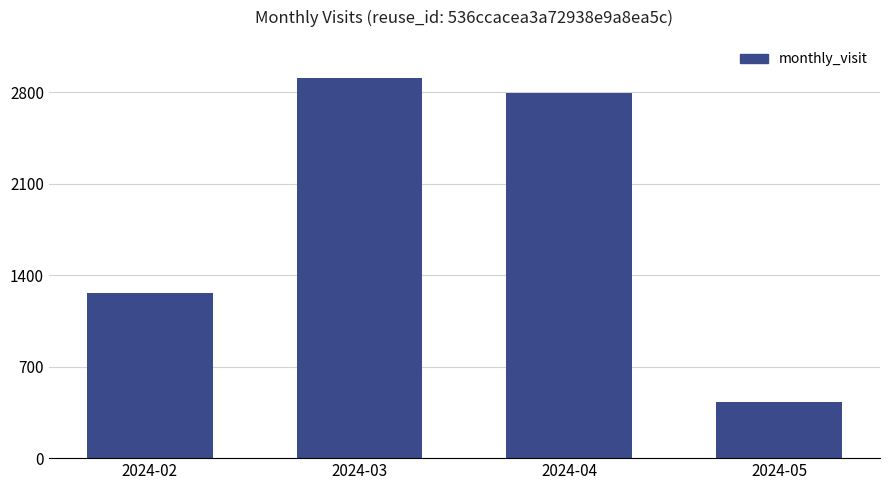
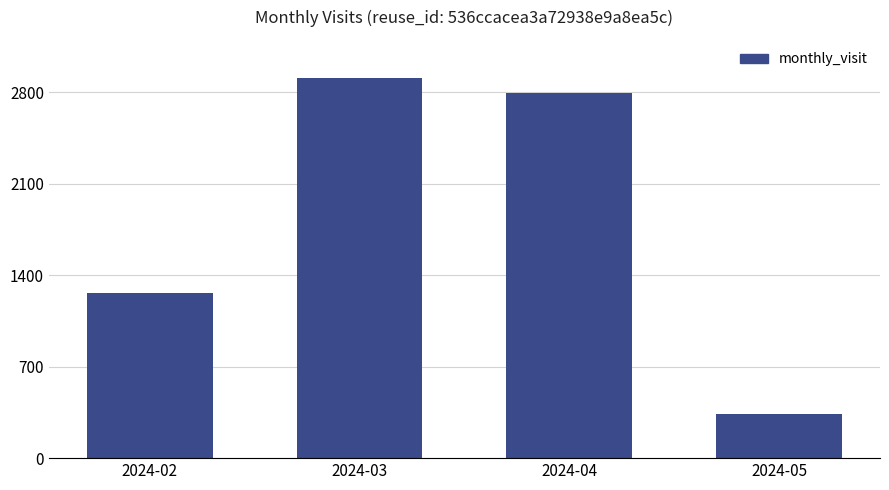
2024-05: 430 -> 340
